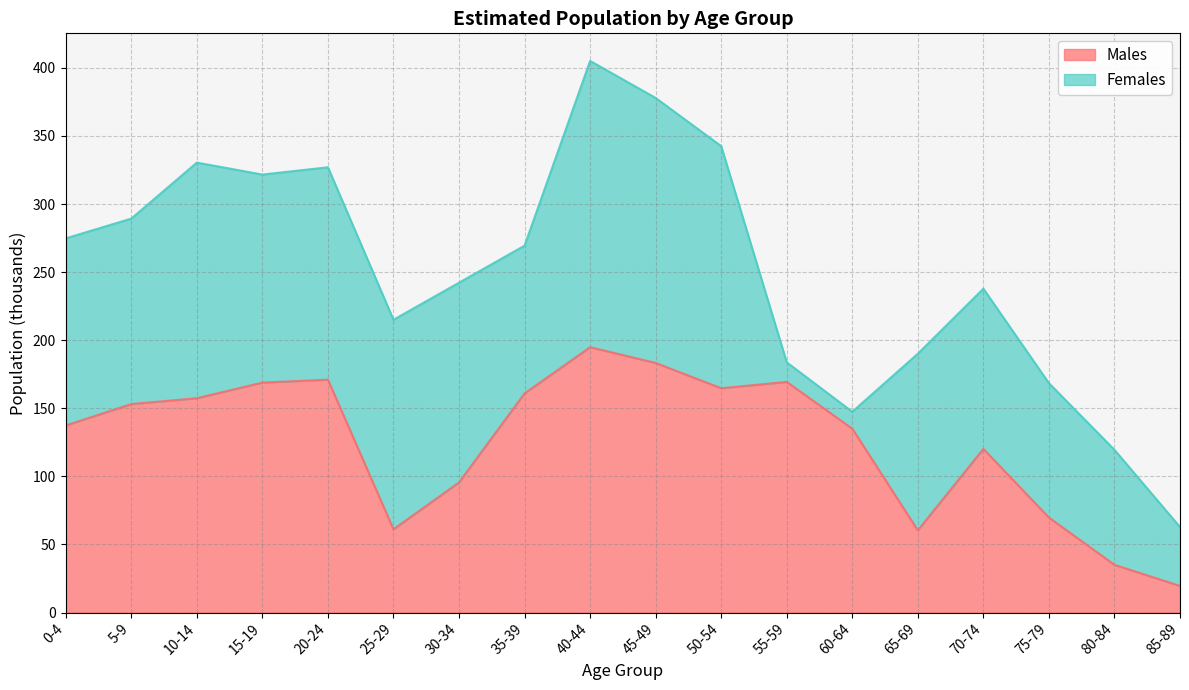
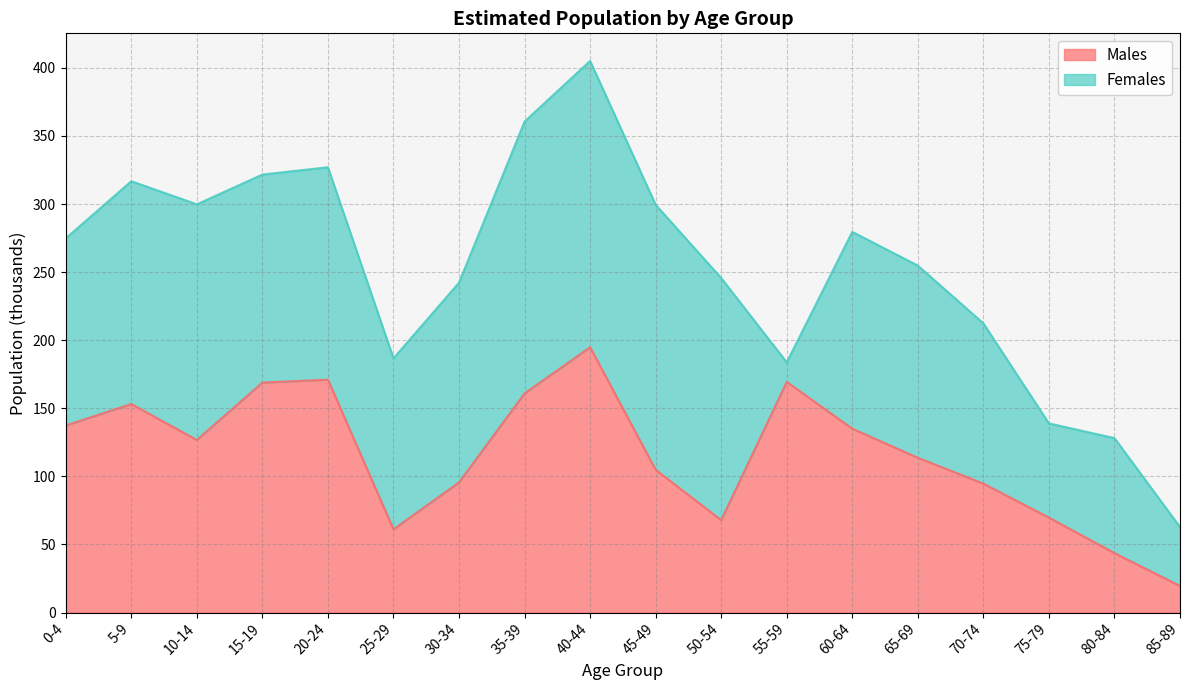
Females, 5-9: 136 -> 164
Males, 10-14: 157 -> 127
Females, 25-29: 154 -> 126
Females, 35-39: 109 -> 200
Males, 45-49: 183 -> 105
Males, 50-54: 165 -> 68
Females, 60-64: 12 -> 145
Males, 65-69: 60 -> 114
Females, 65-69: 130 -> 141
Males, 70-74: 120 -> 95
Females, 75-79: 99 -> 69
Males, 80-84: 35 -> 44
